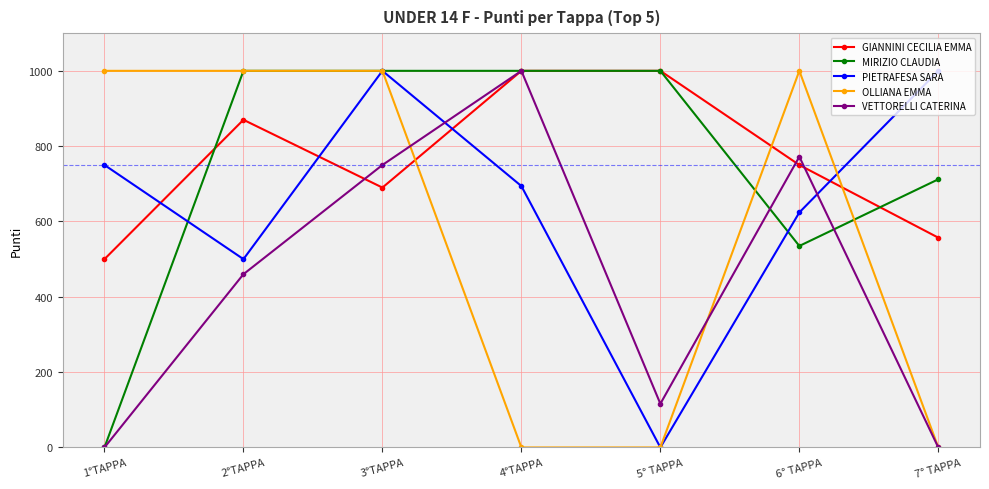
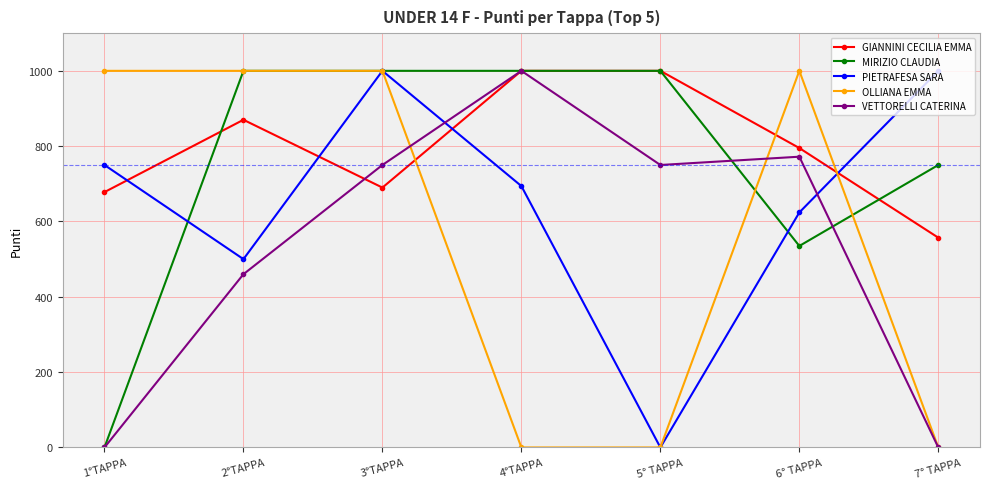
GIANNINI CECILIA EMMA, 1°TAPPA: 500 -> 680
VETTORELLI CATERINA, 5° TAPPA: 120 -> 750
GIANNINI CECILIA EMMA, 6° TAPPA: 750 -> 800
MIRIZIO CLAUDIA, 7° TAPPA: 710 -> 750
